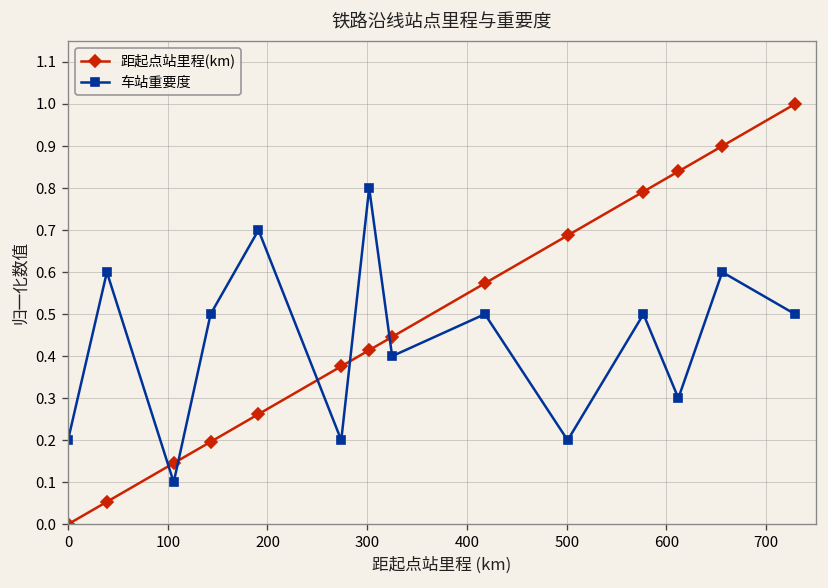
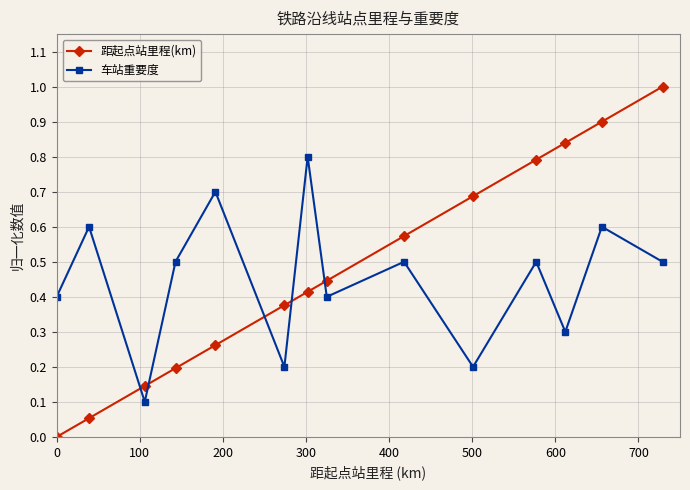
车站重要度, 0: 0.20 -> 0.40
